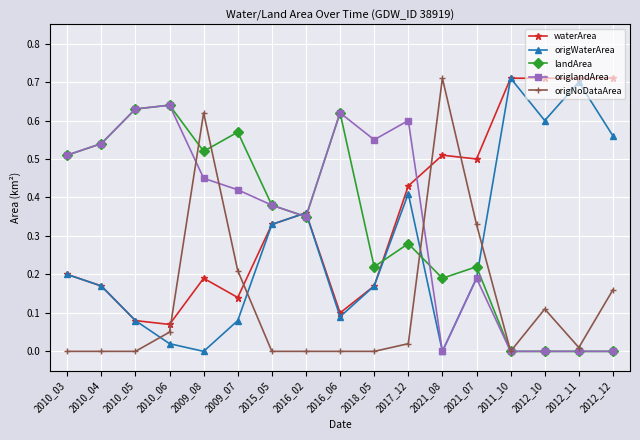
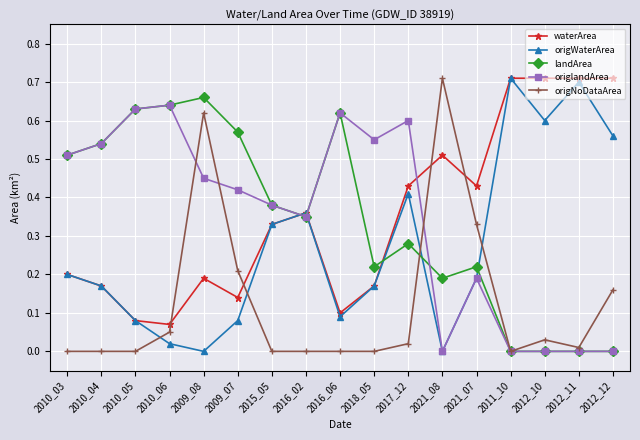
landArea, 2009_08: 0.52 -> 0.66
waterArea, 2021_07: 0.50 -> 0.43
origNoDataArea, 2012_10: 0.11 -> 0.03
